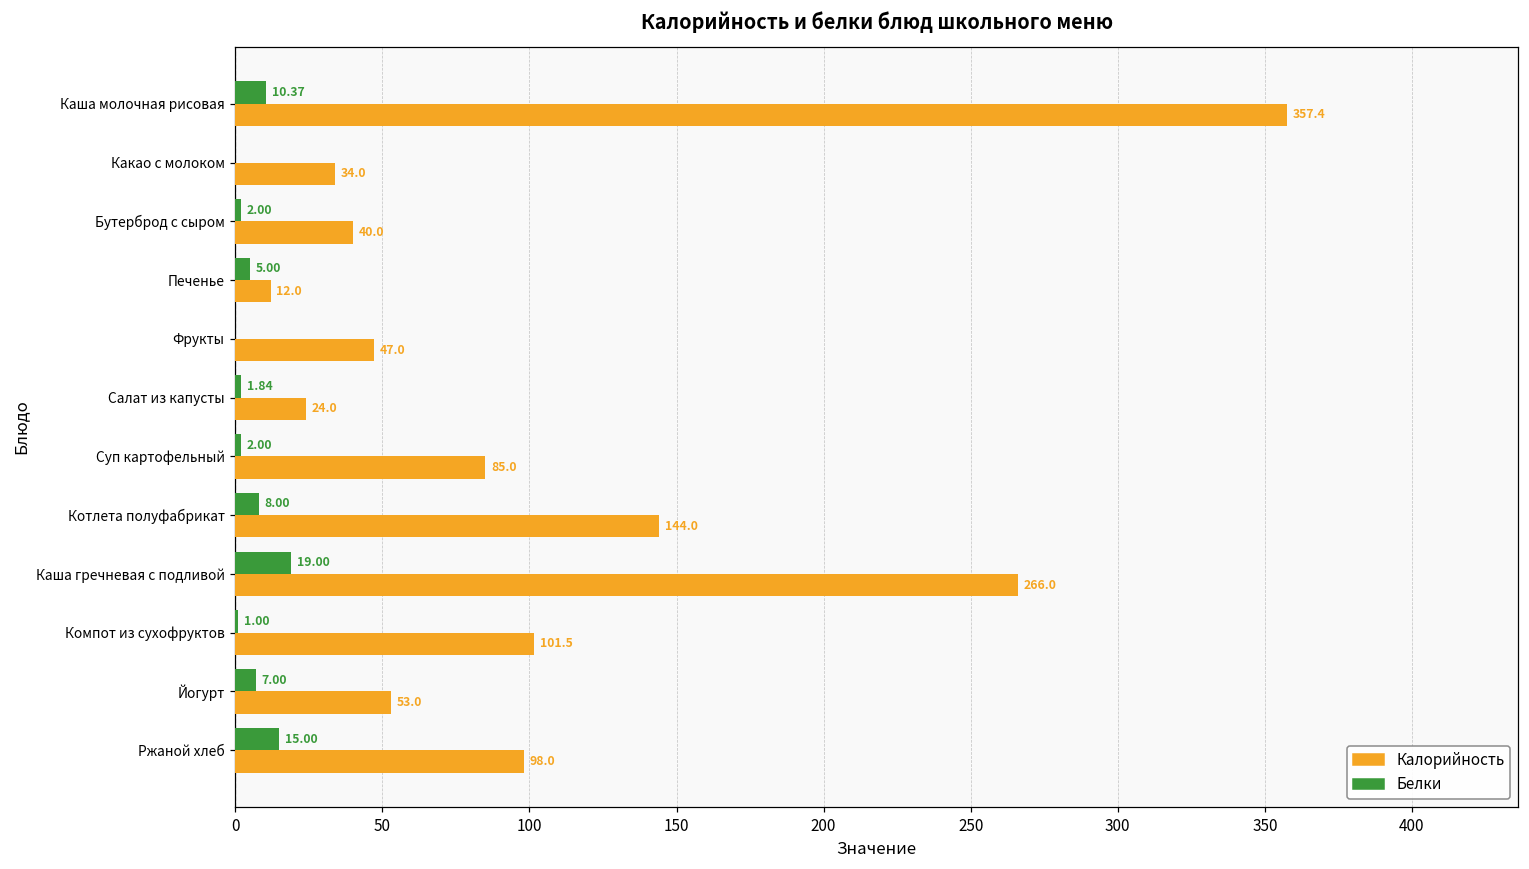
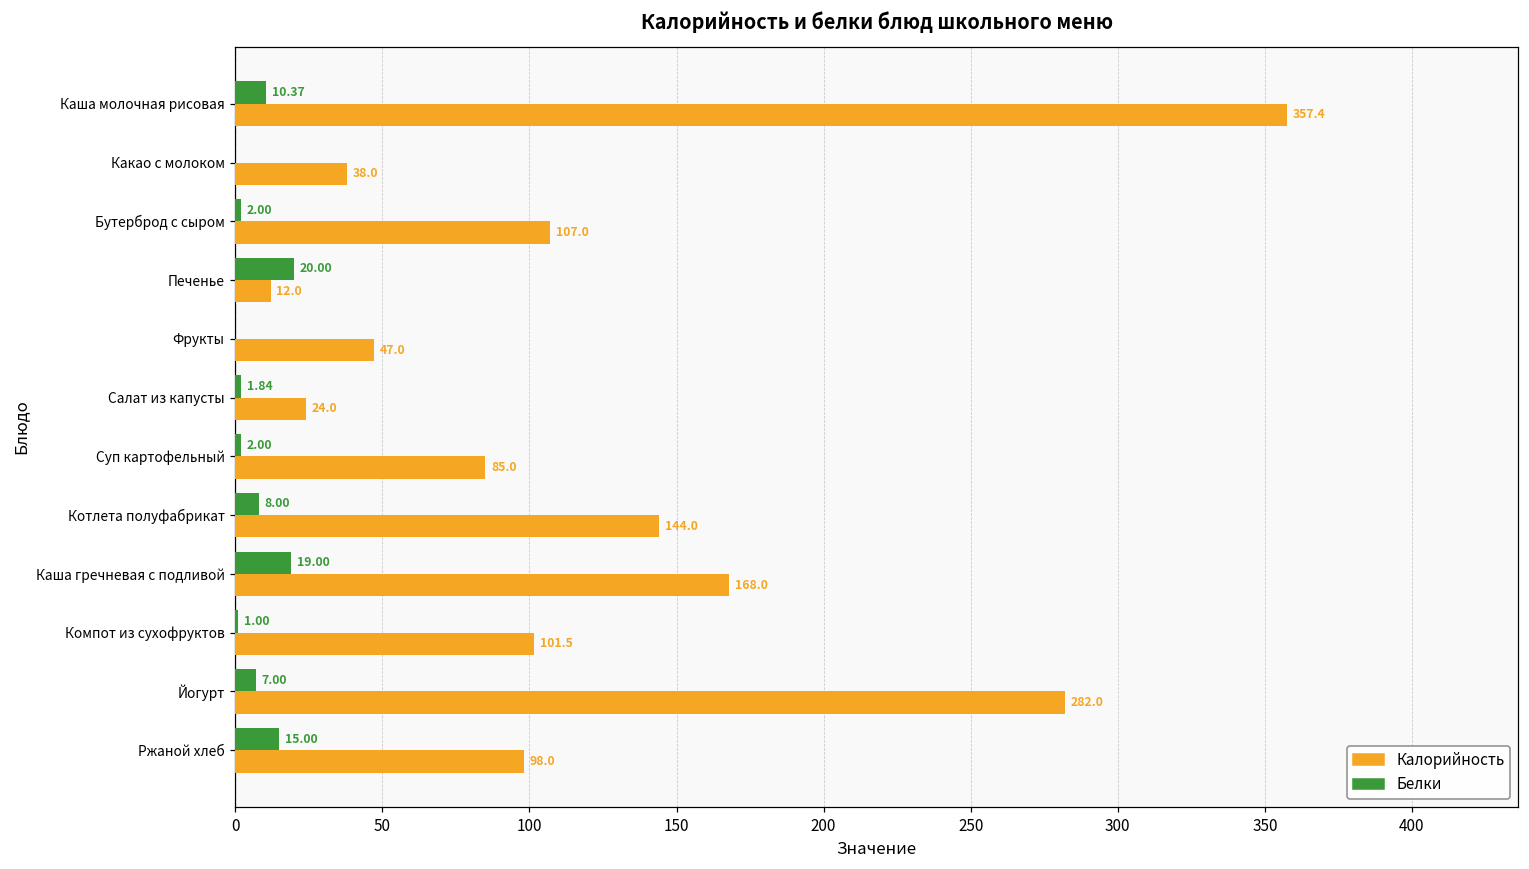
Калорийность, Какао с молоком: 34.0 -> 38.0
Калорийность, Бутерброд с сыром: 40.0 -> 107.0
Белки, Печенье: 5.00 -> 20.00
Калорийность, Каша гречневая с подливой: 266.0 -> 168.0
Калорийность, Йогурт: 53.0 -> 282.0
